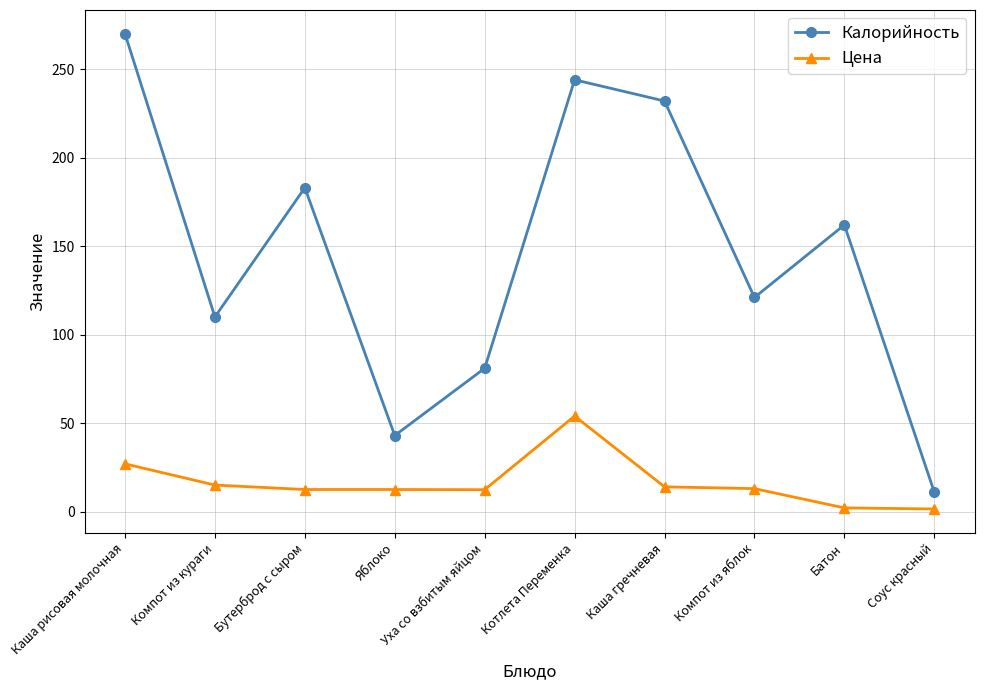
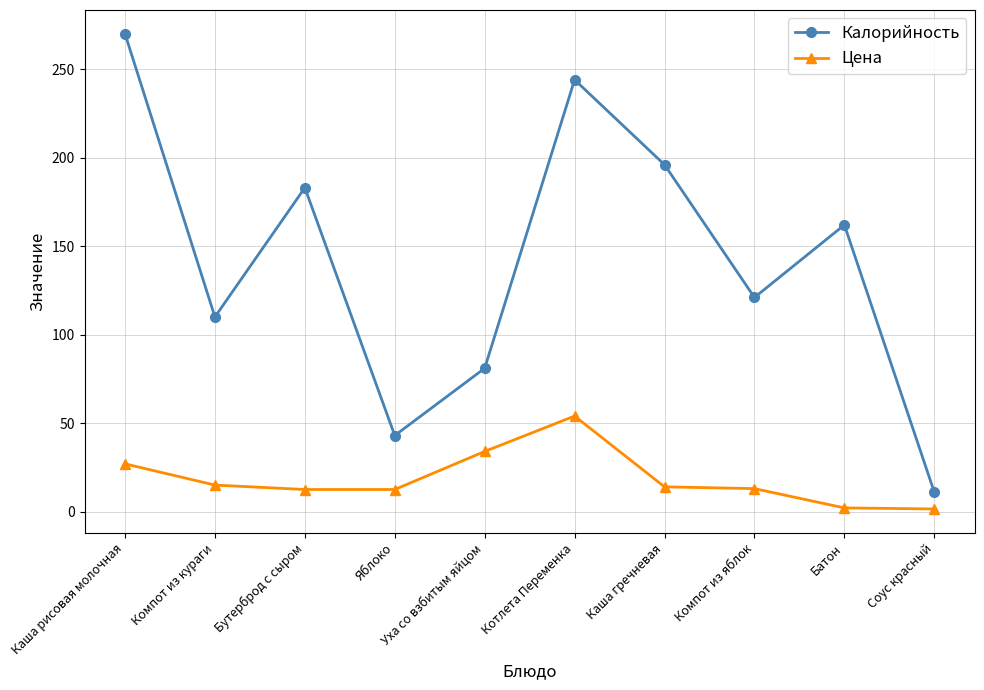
Цена, Уха со взбитым яйцом: 12 -> 34
Калорийность, Каша гречневая: 232 -> 196
